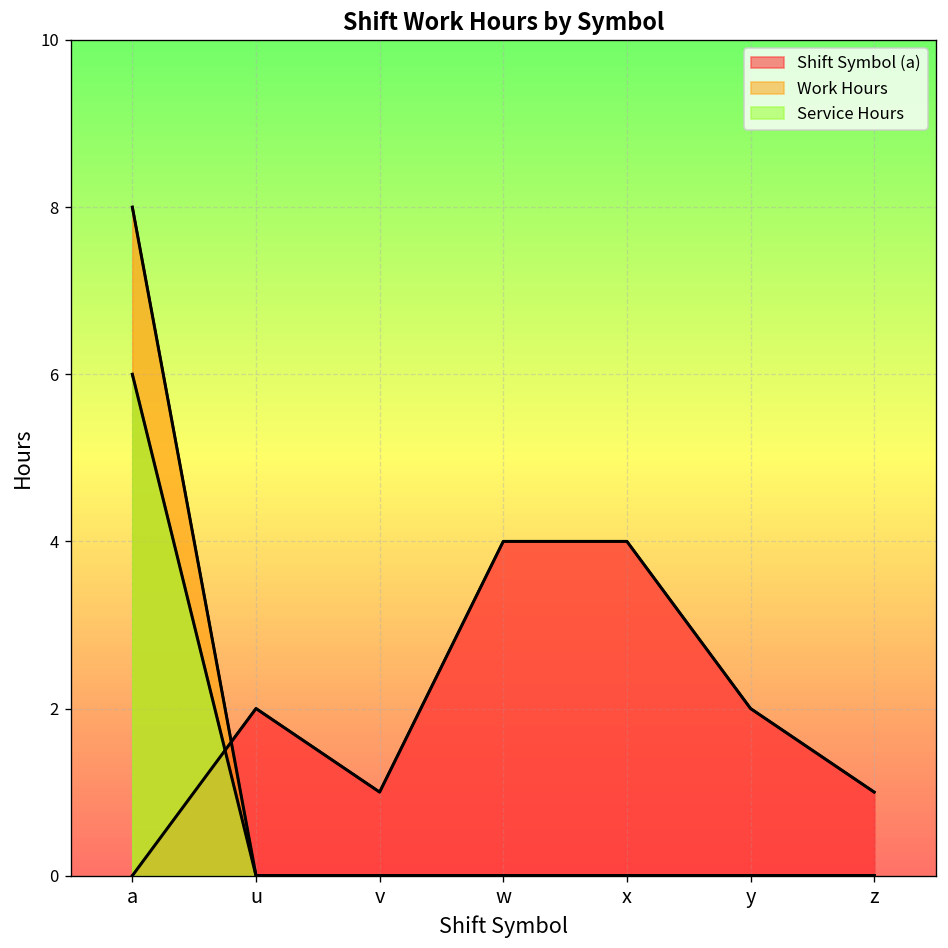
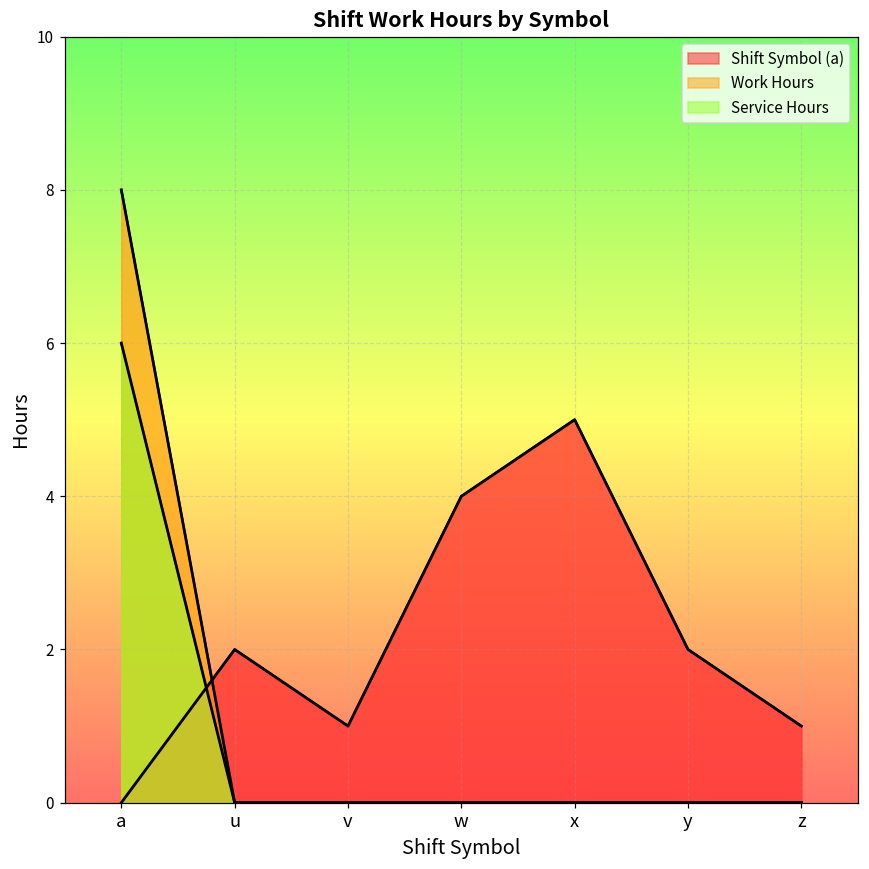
Shift Symbol (a), x: 4 -> 5
